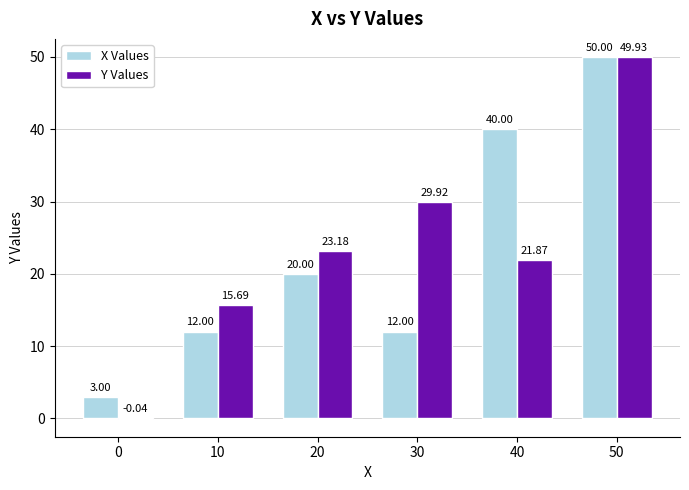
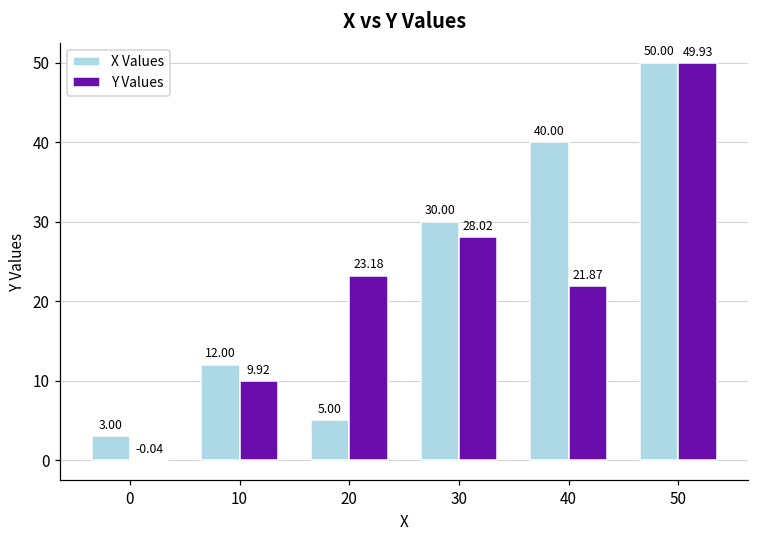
Y Values, 10: 15.69 -> 9.92
X Values, 20: 20.00 -> 5.00
X Values, 30: 12.00 -> 30.00
Y Values, 30: 29.92 -> 28.02
